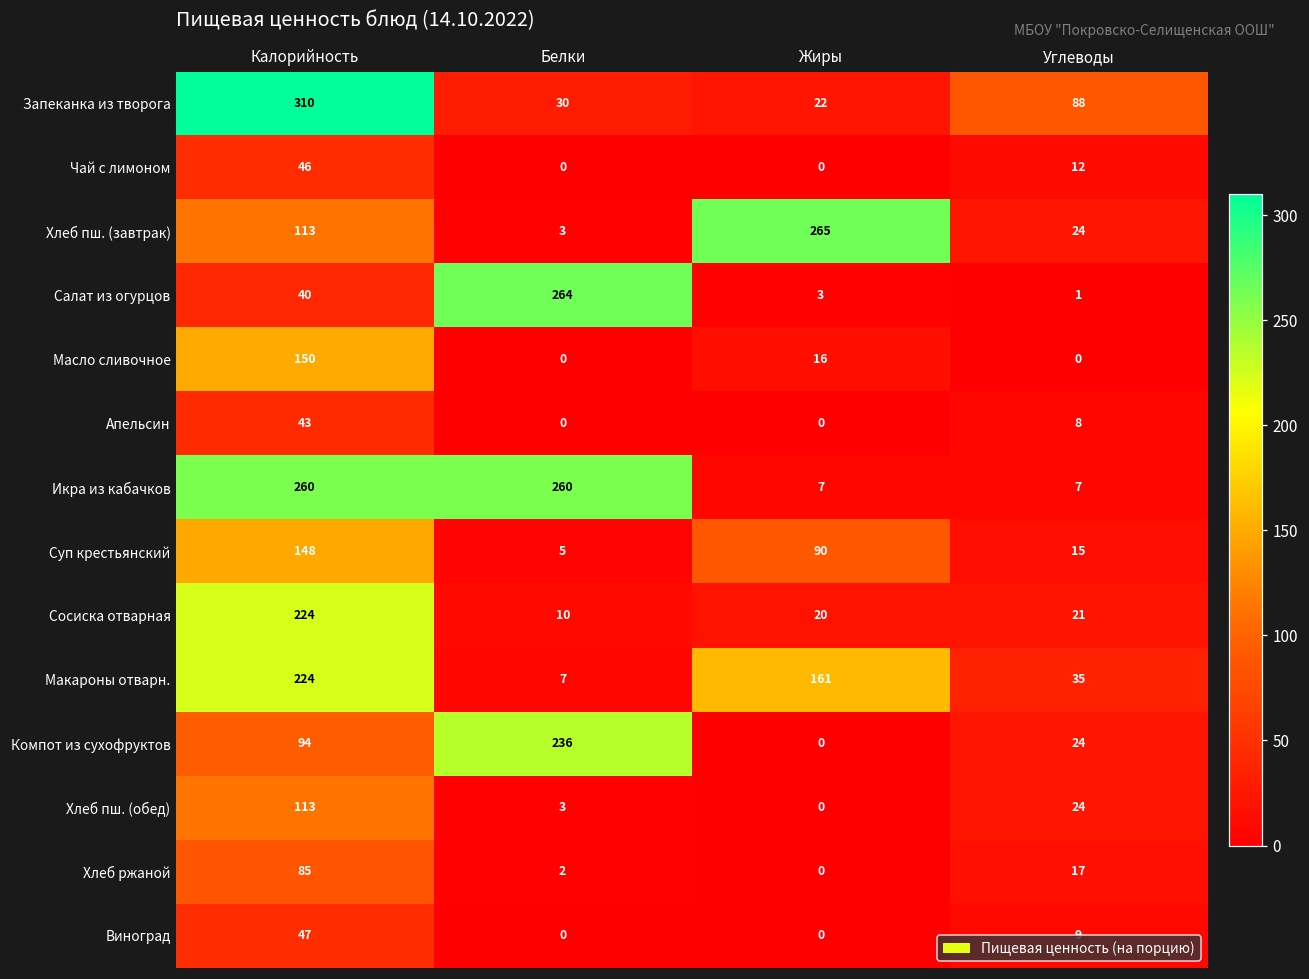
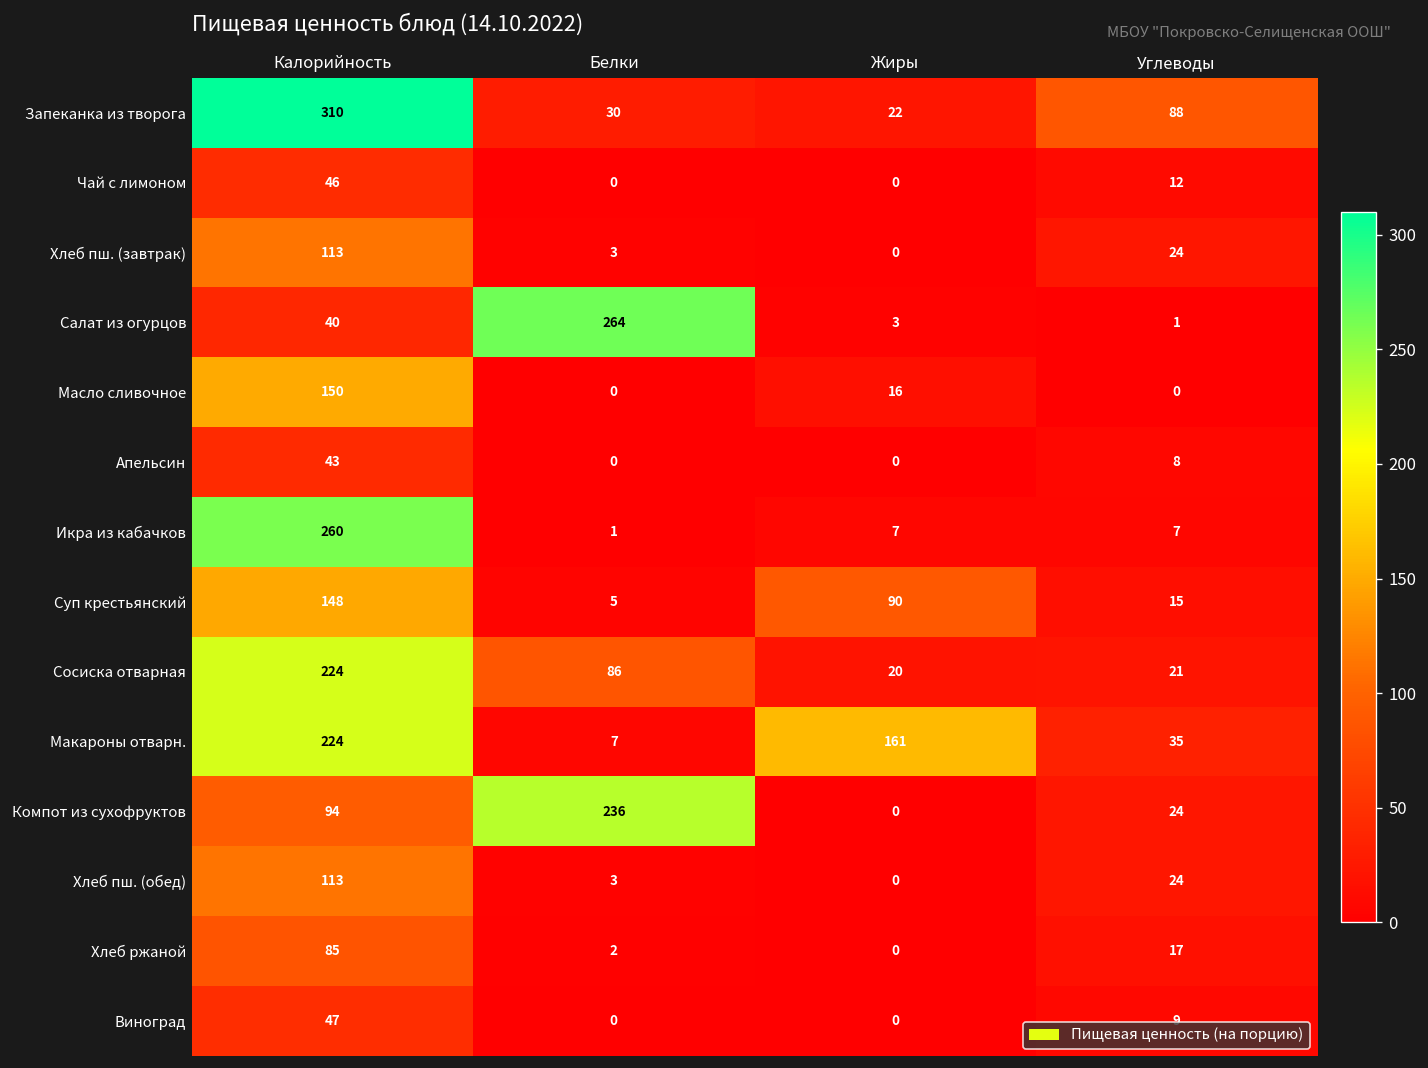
Хлеб пш. (завтрак), Жиры: 265 -> 0
Икра из кабачков, Белки: 260 -> 1
Сосиска отварная, Белки: 10 -> 86
